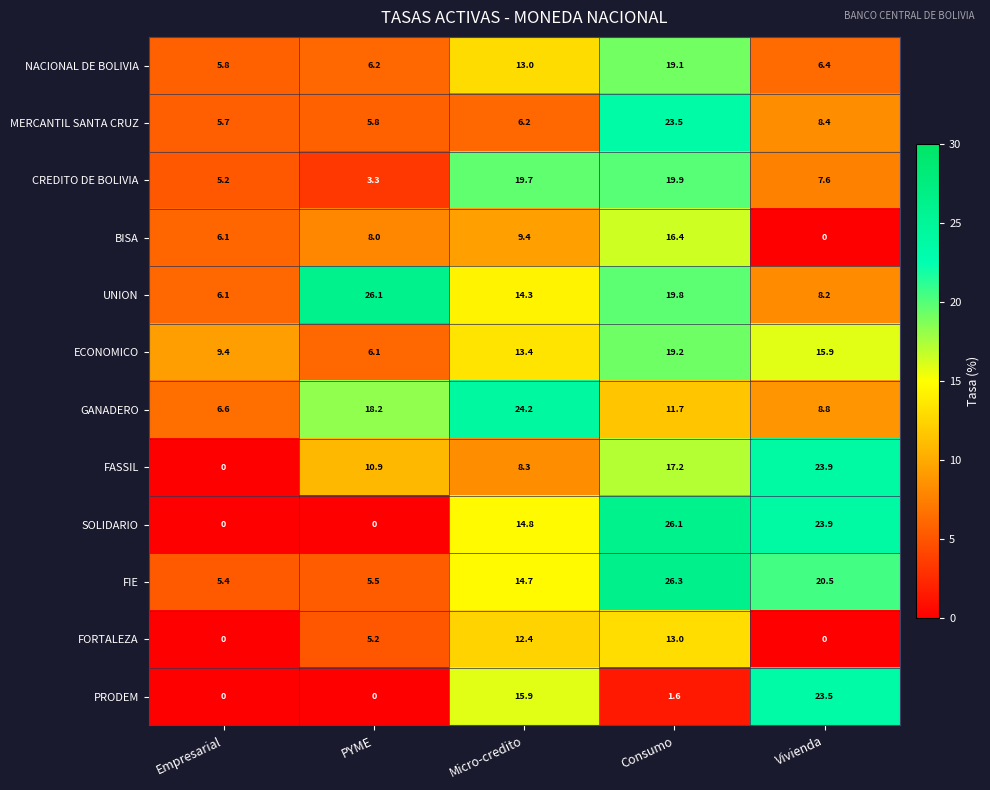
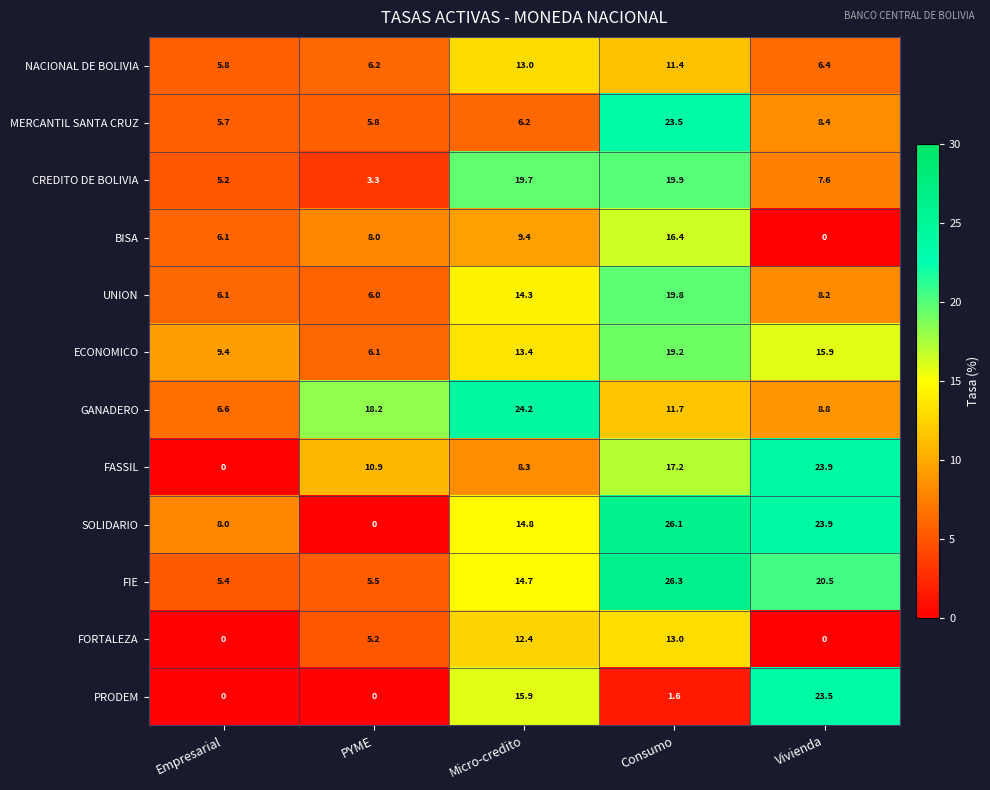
NACIONAL DE BOLIVIA, Consumo: 19.1 -> 11.4
UNION, PYME: 26.1 -> 6.0
SOLIDARIO, Empresarial: 0 -> 8.0
